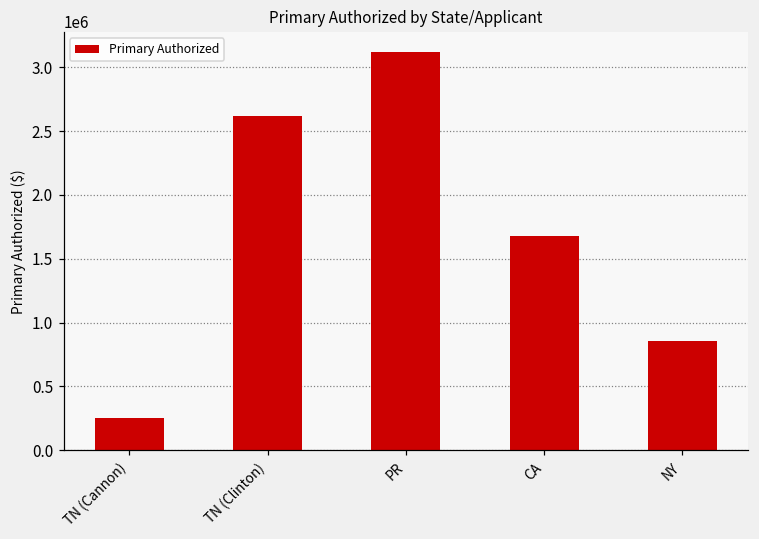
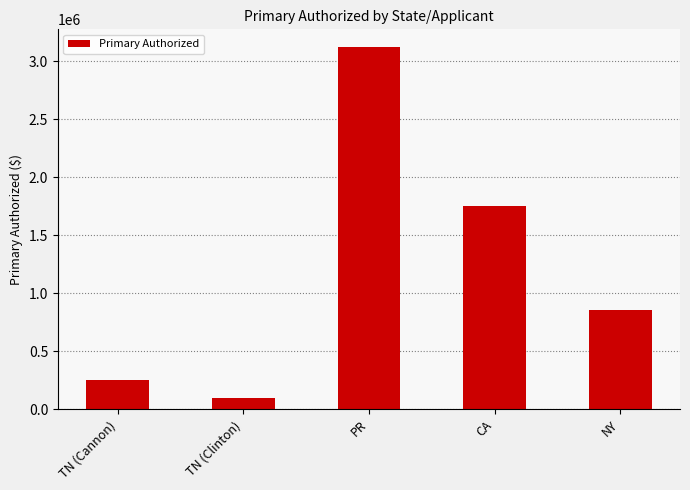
TN (Clinton): 2610000 -> 100000
CA: 1680000 -> 1750000
